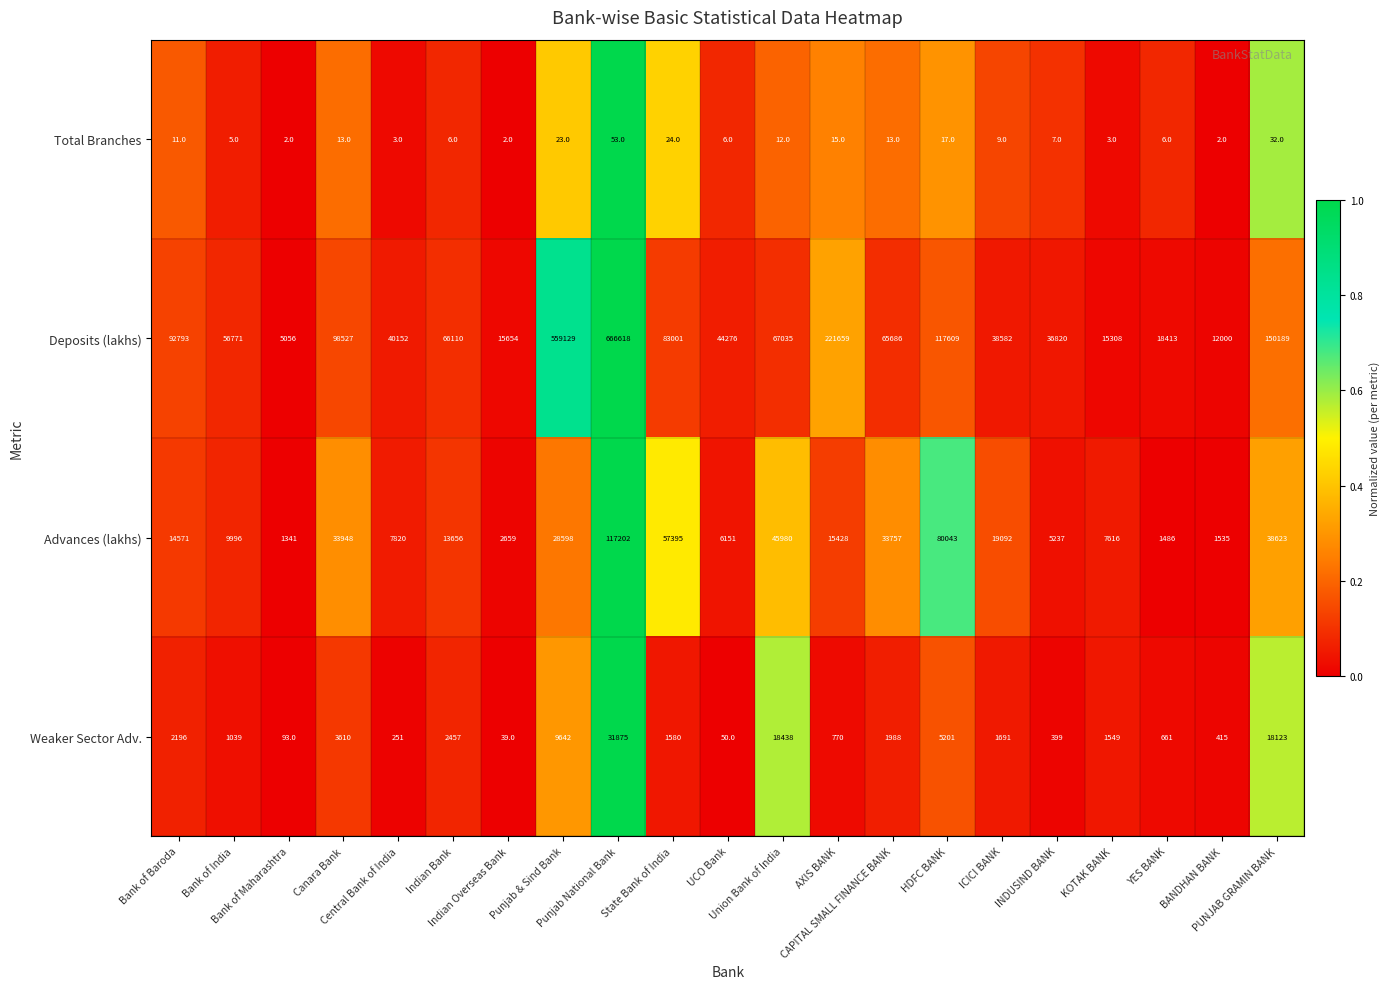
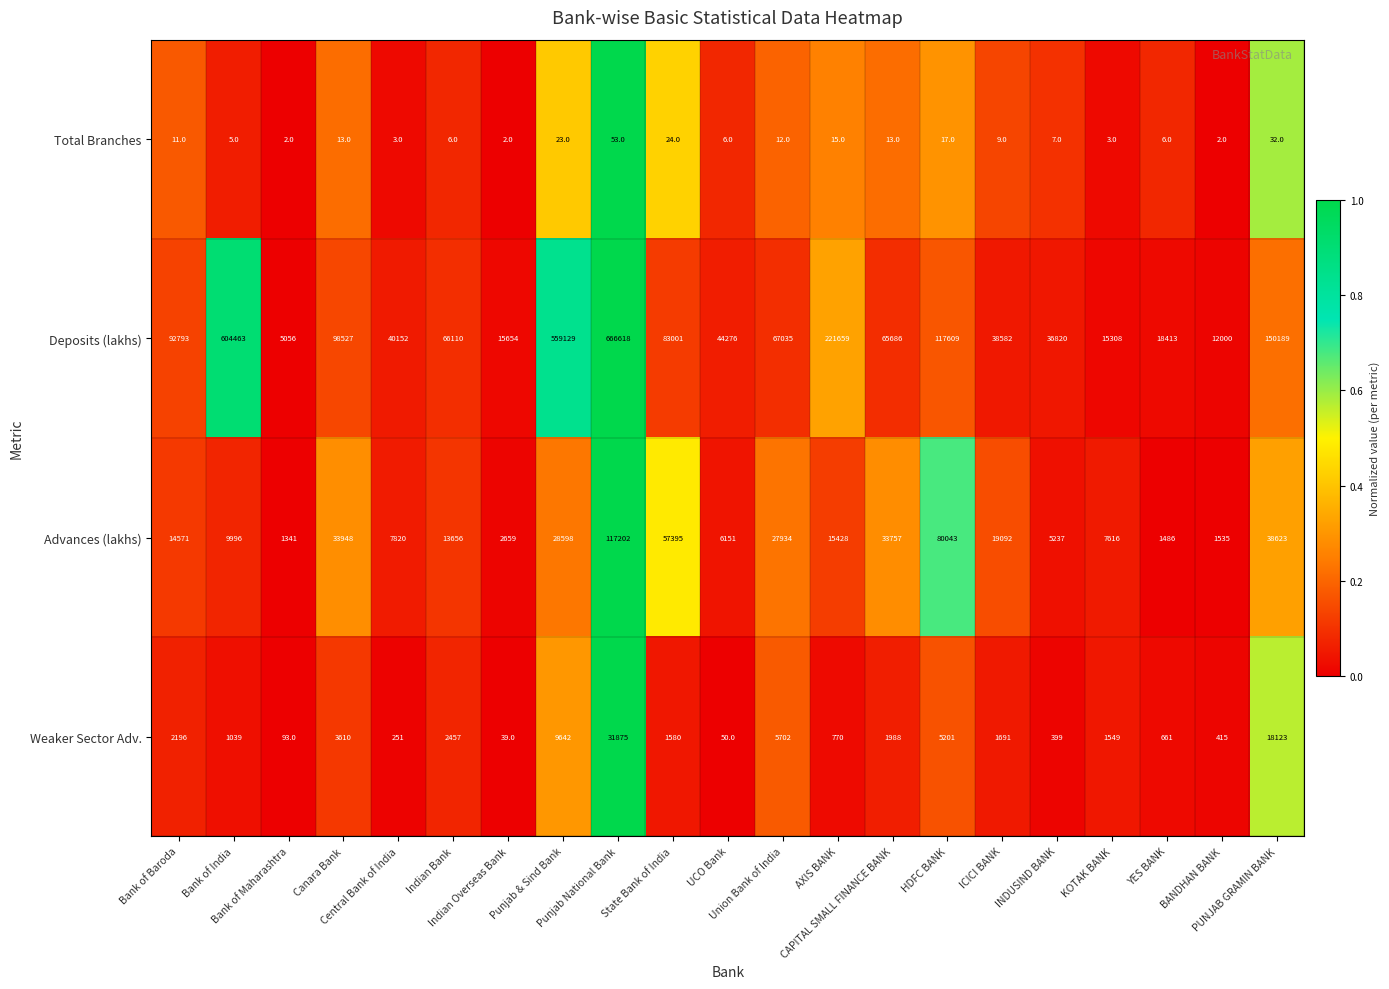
Deposits (lakhs), Bank of India: 56771 -> 604463
Advances (lakhs), Union Bank of India: 45980 -> 27934
Weaker Sector Adv., Union Bank of India: 18438 -> 5702
